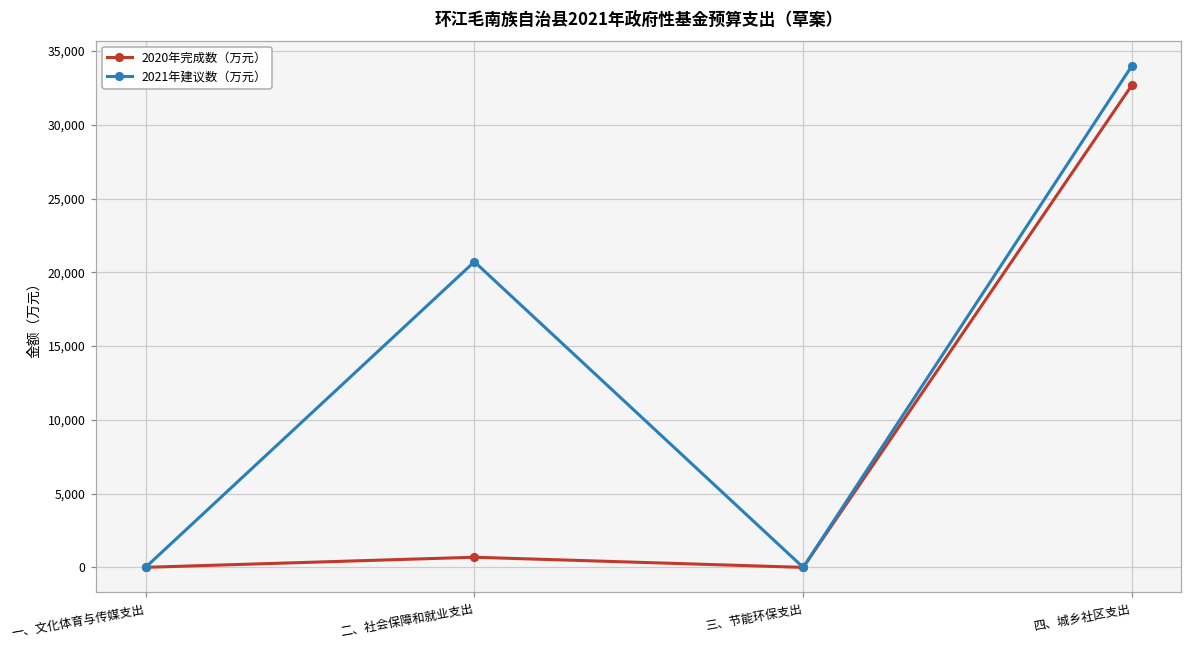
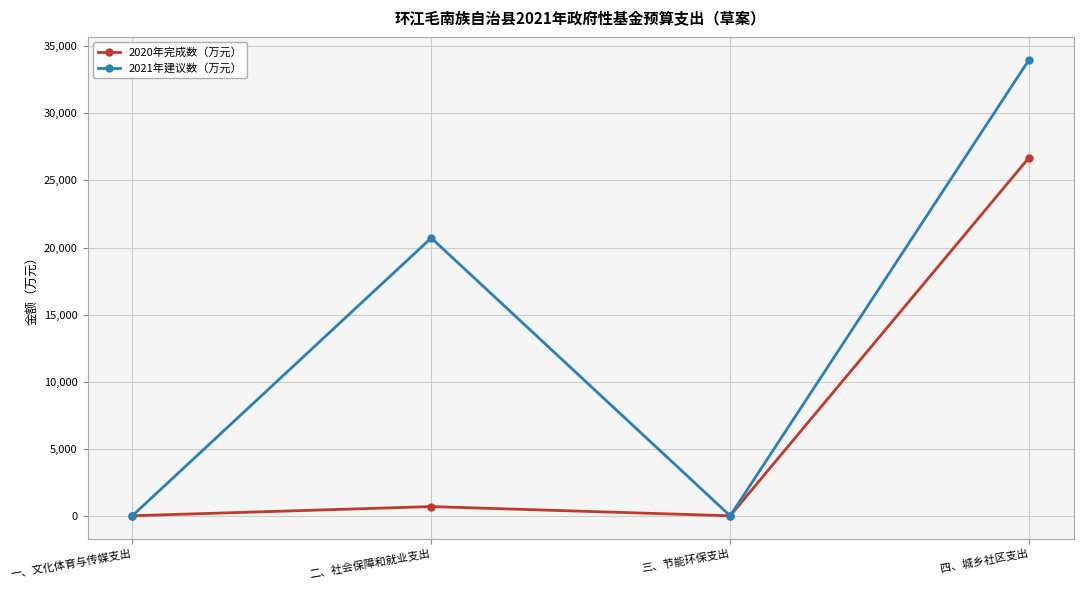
2020年完成数（万元）, 四、城乡社区支出: 32,700 -> 26,700
